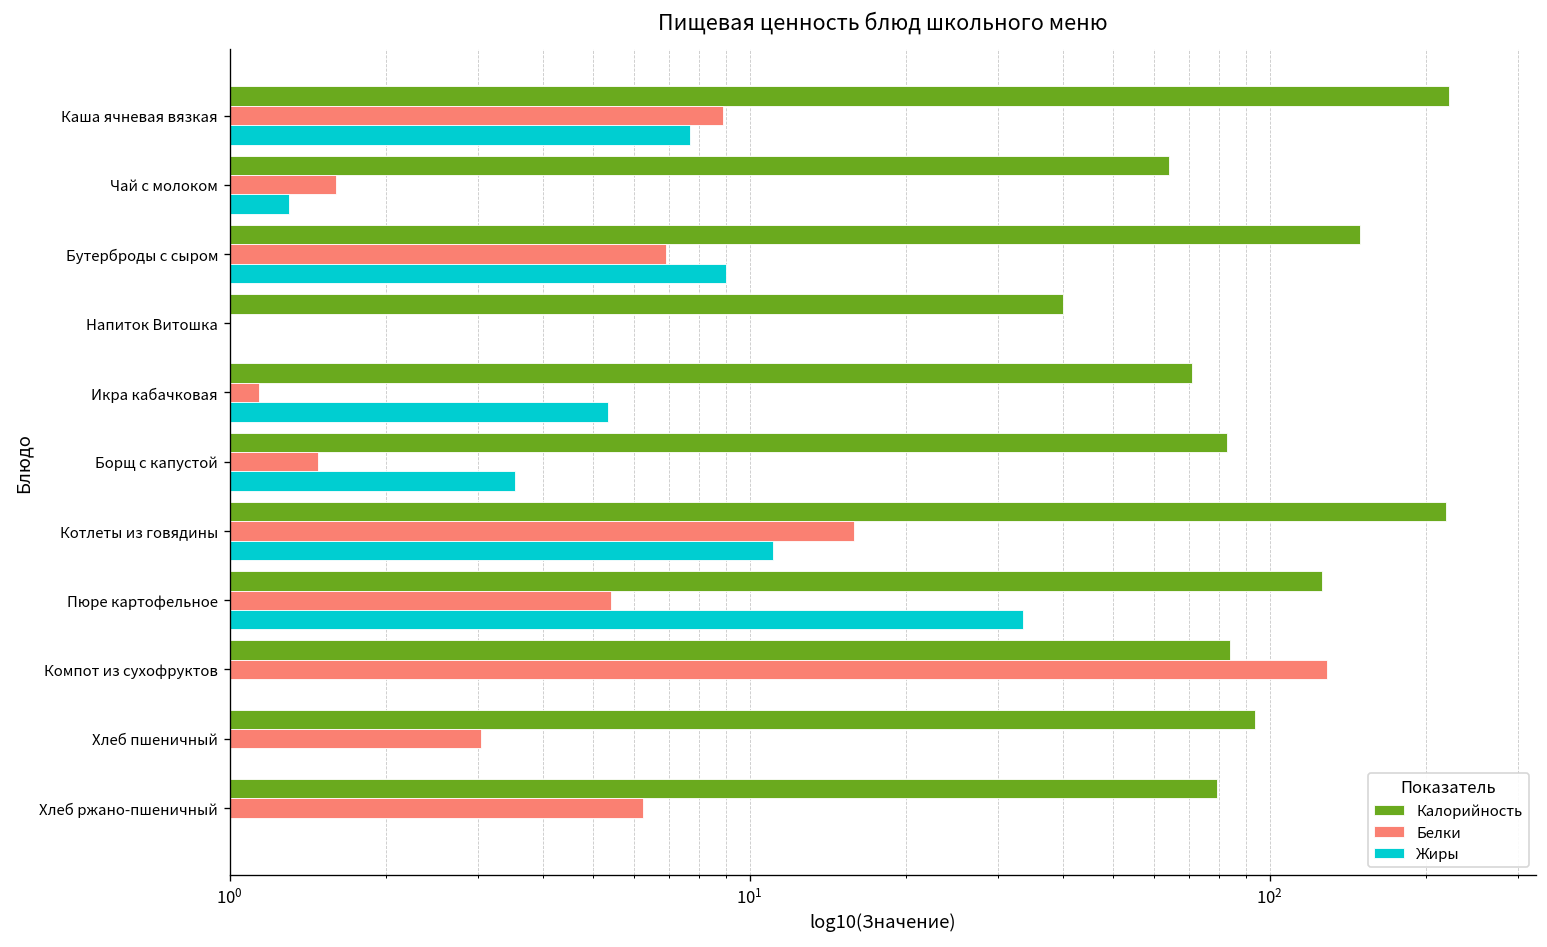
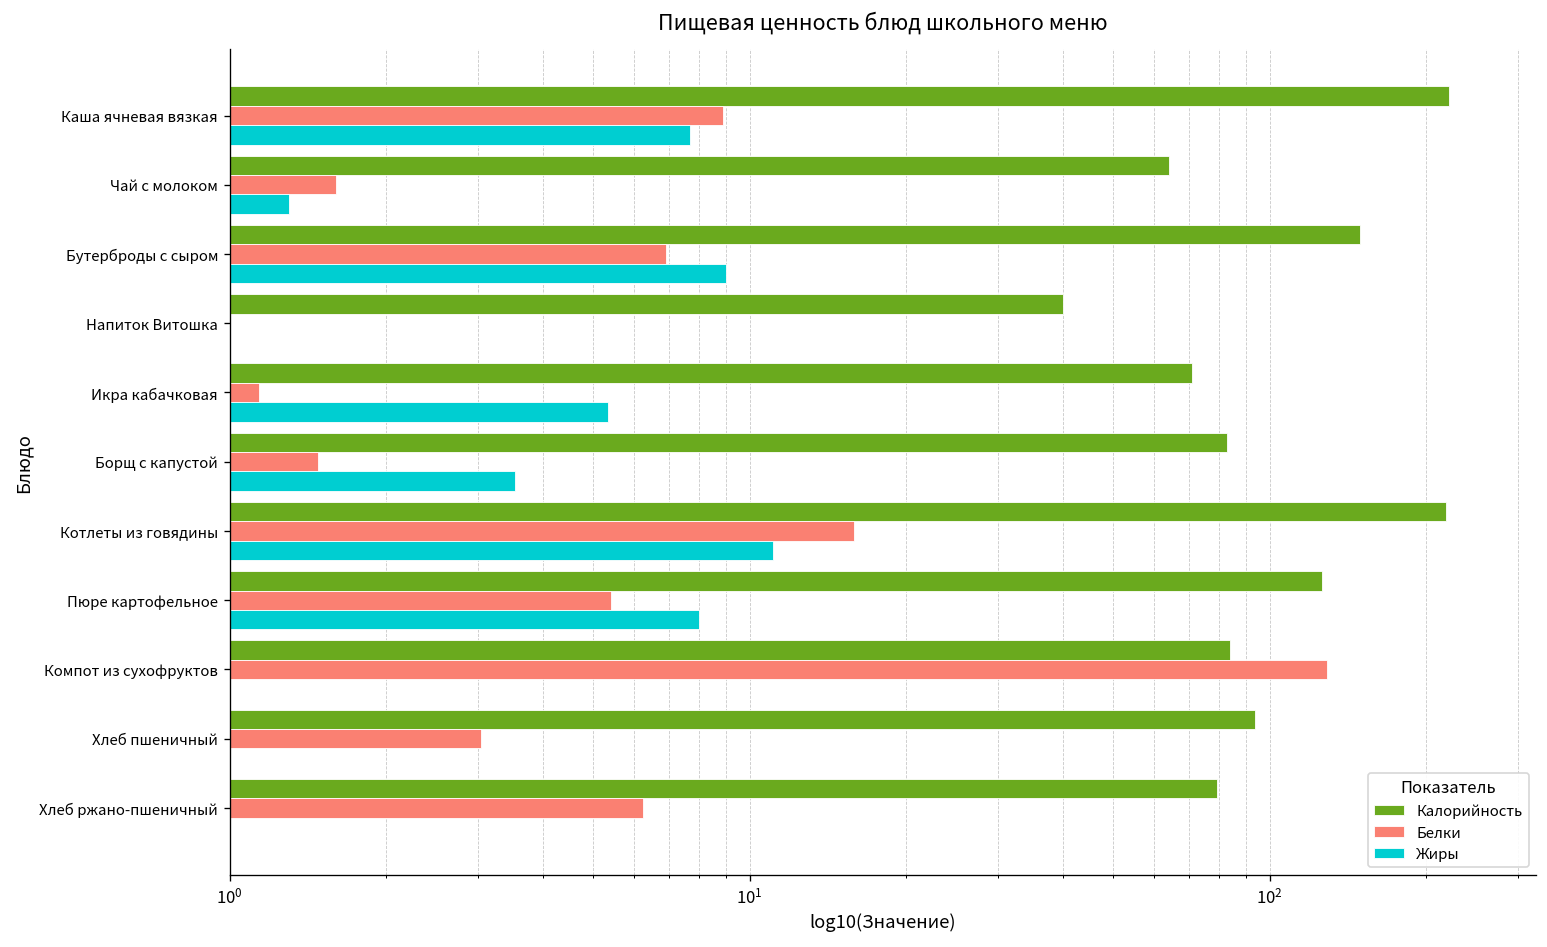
Жиры, Пюре картофельное: 34 -> 8.0
